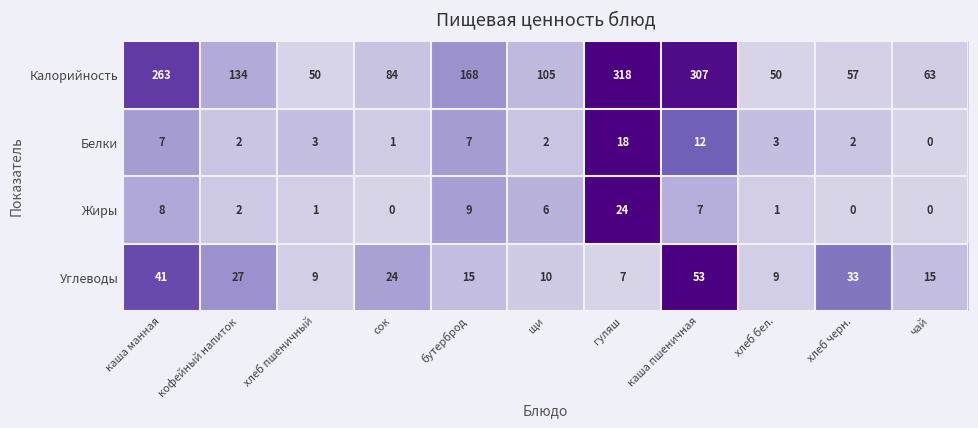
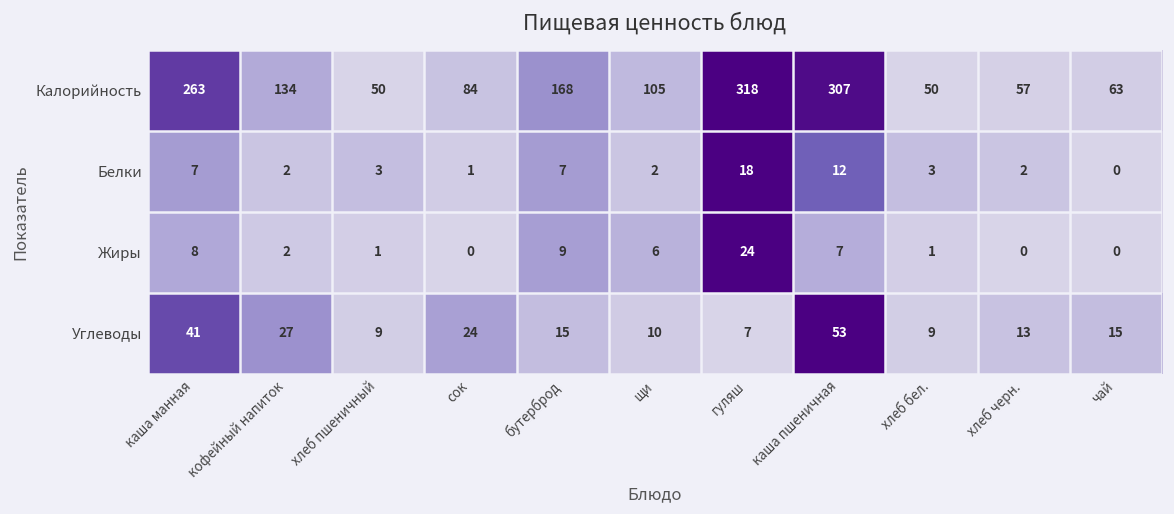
Углеводы, хлеб черн.: 33 -> 13
